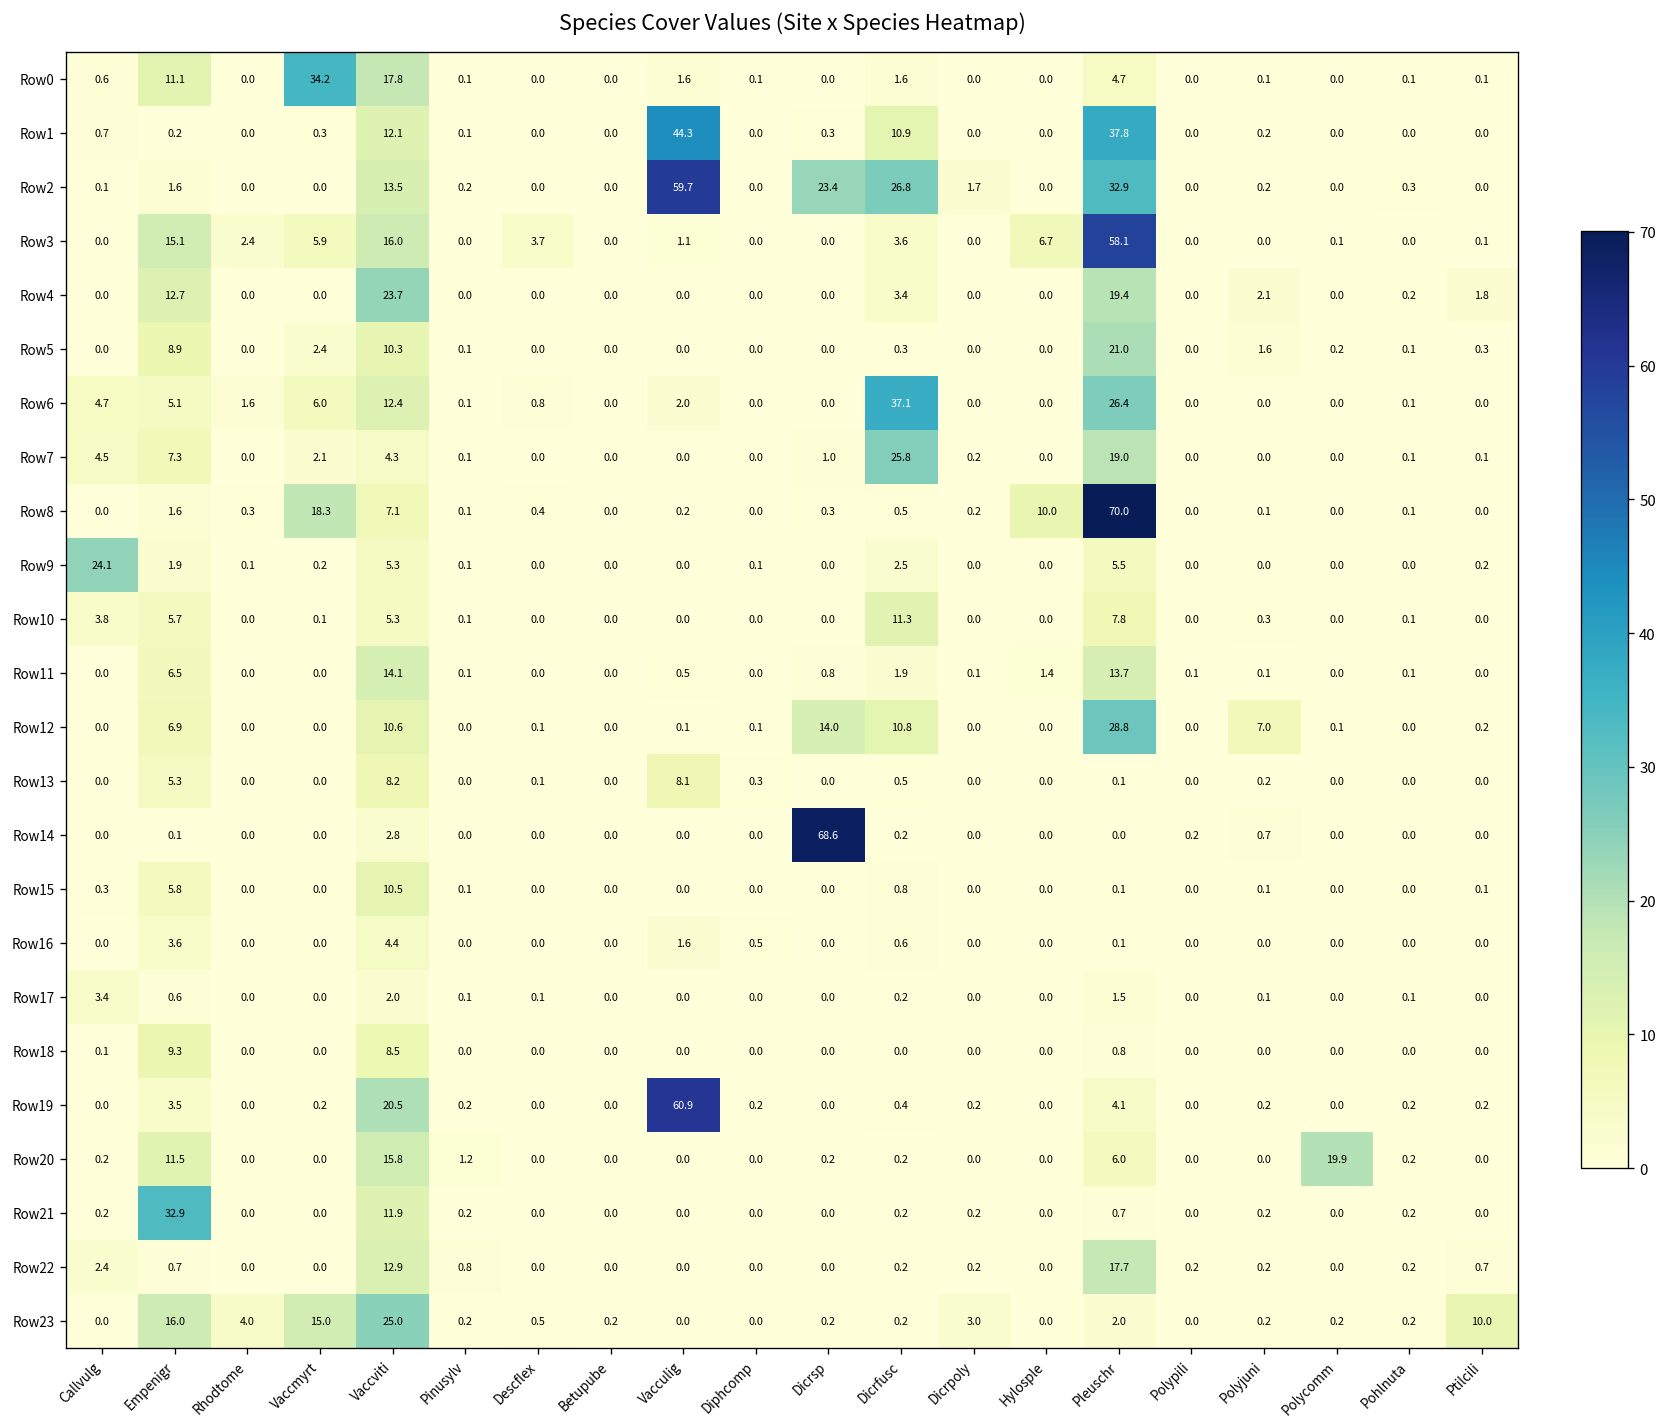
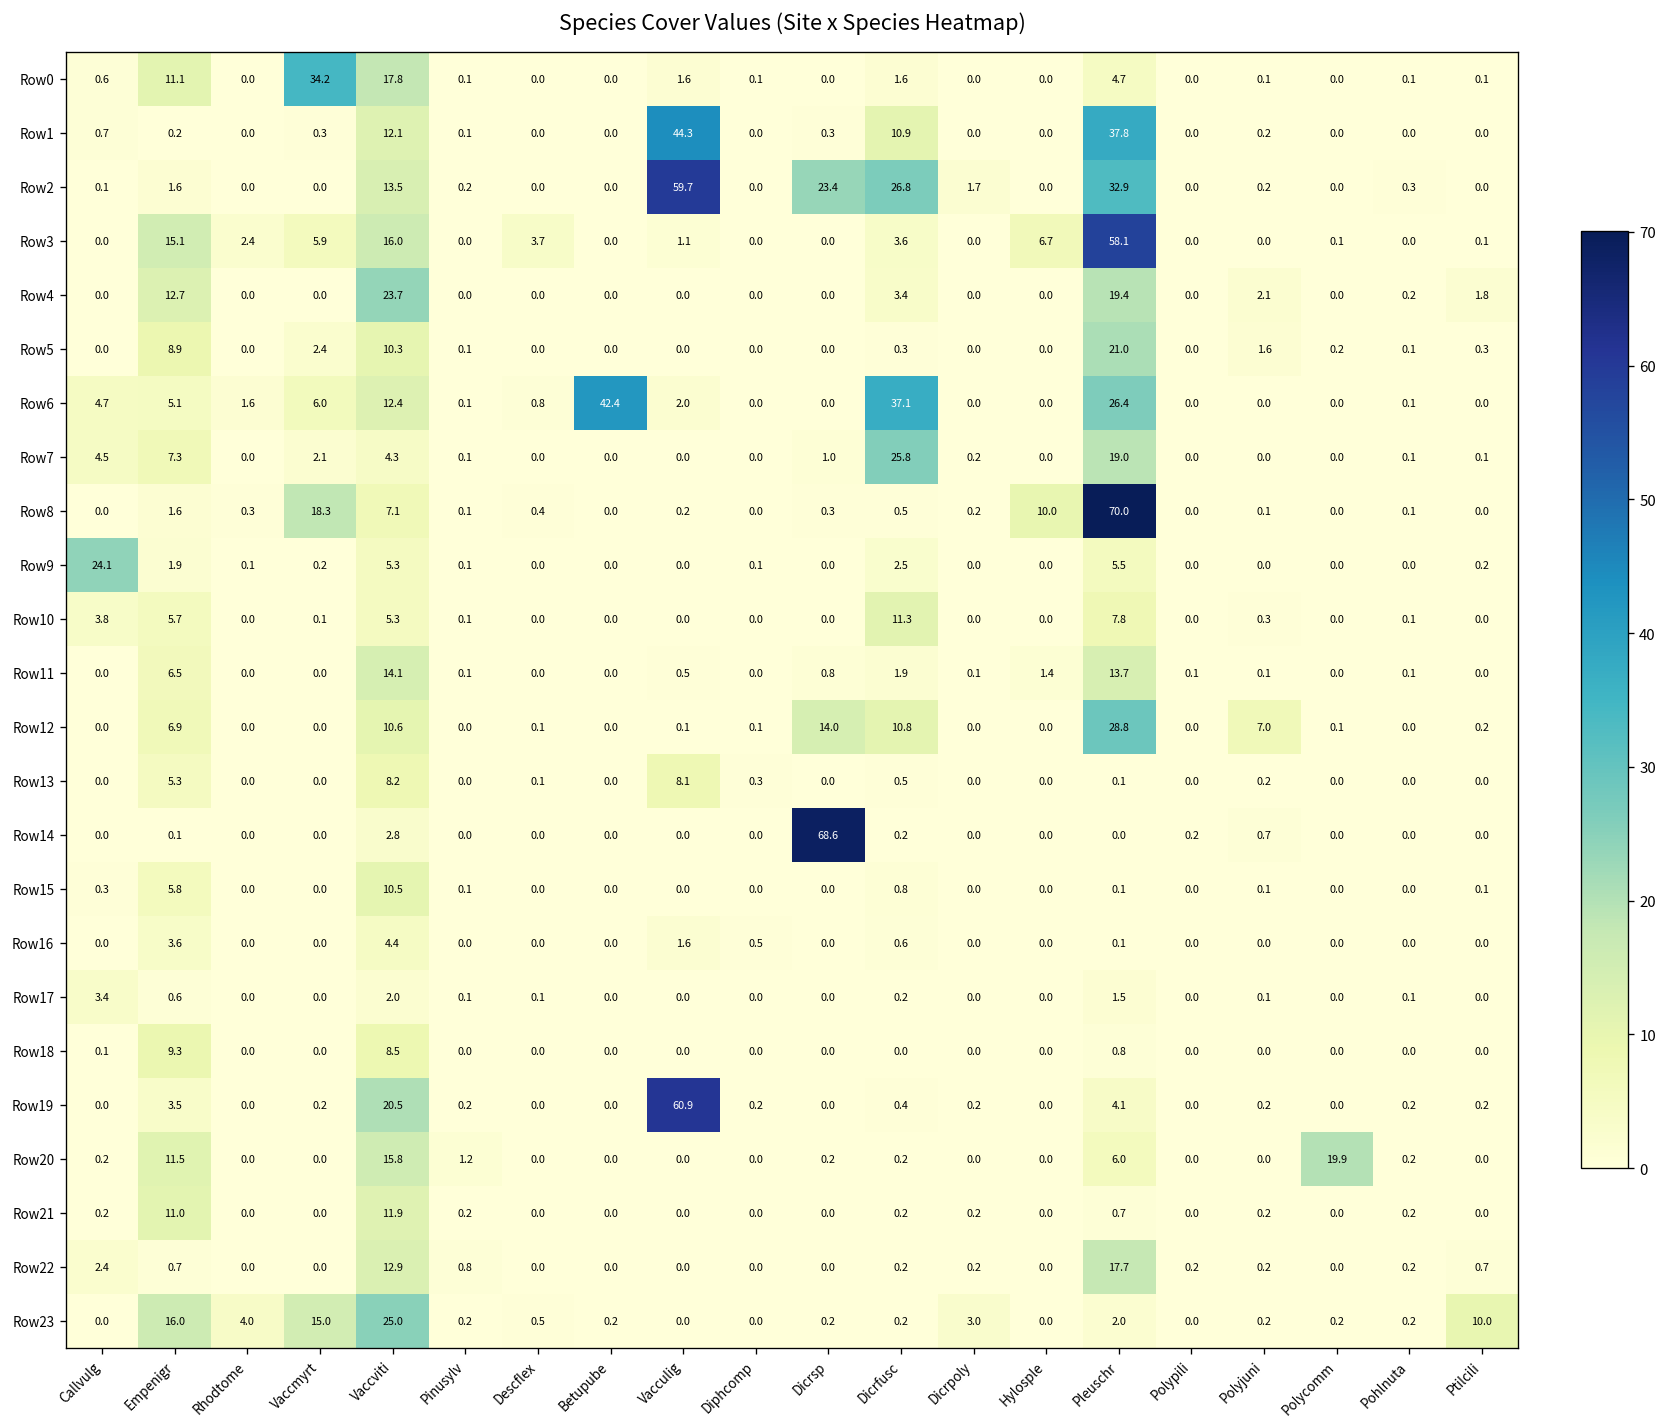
Row6, Betupube: 0.0 -> 42.4
Row21, Empenigr: 32.9 -> 11.0
